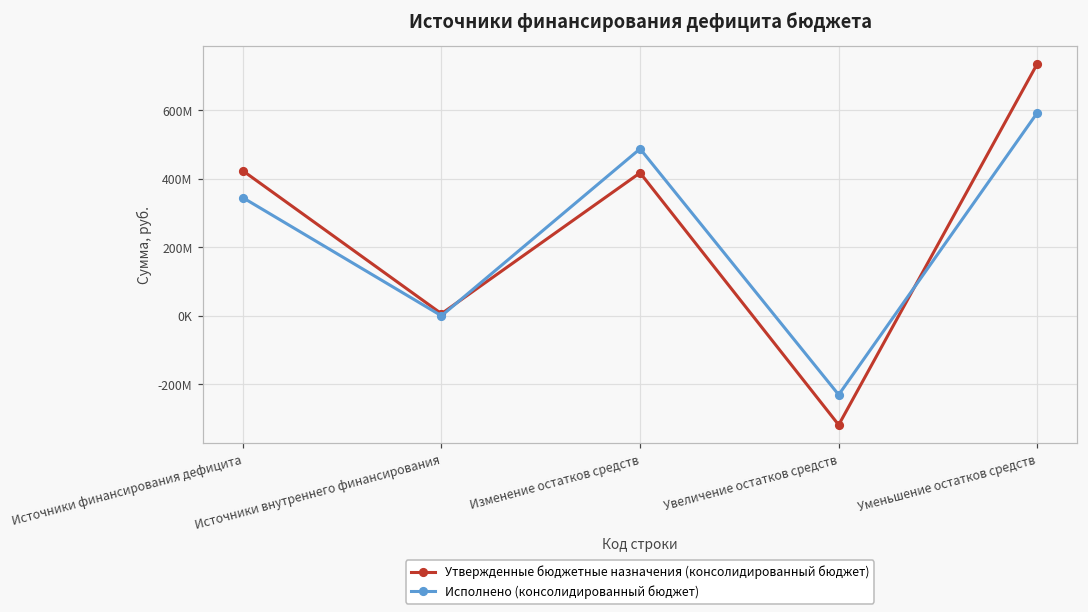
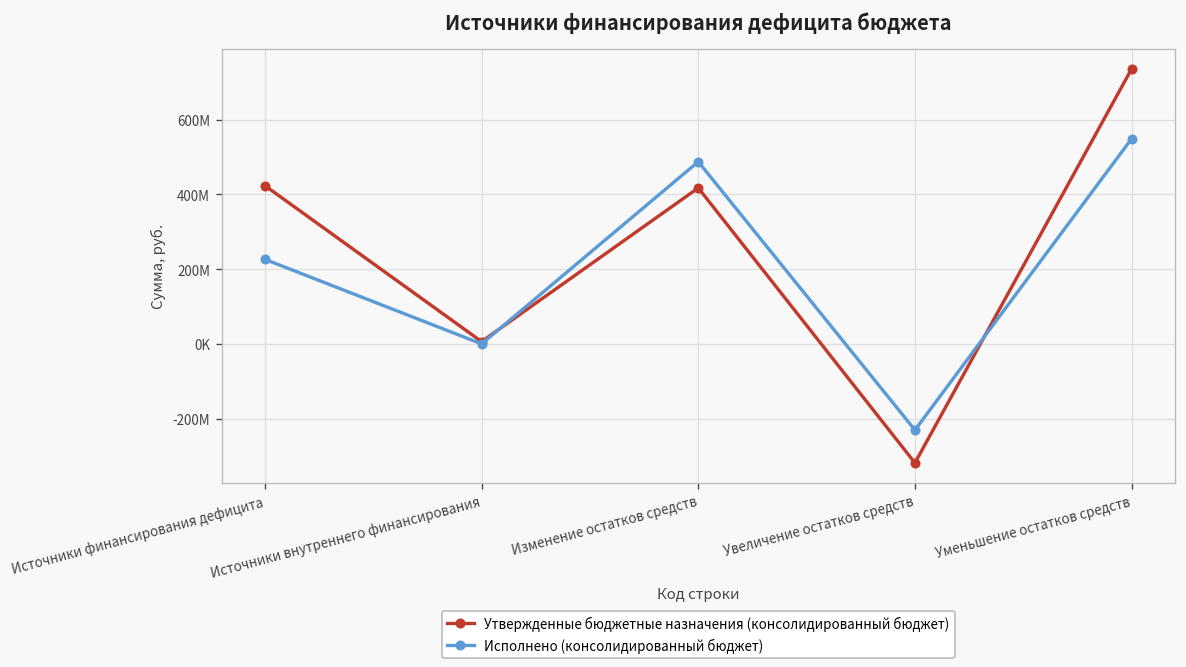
Исполнено (консолидированный бюджет), Источники финансирования дефицита: 340000000 -> 230000000
Исполнено (консолидированный бюджет), Уменьшение остатков средств: 590000000 -> 550000000
